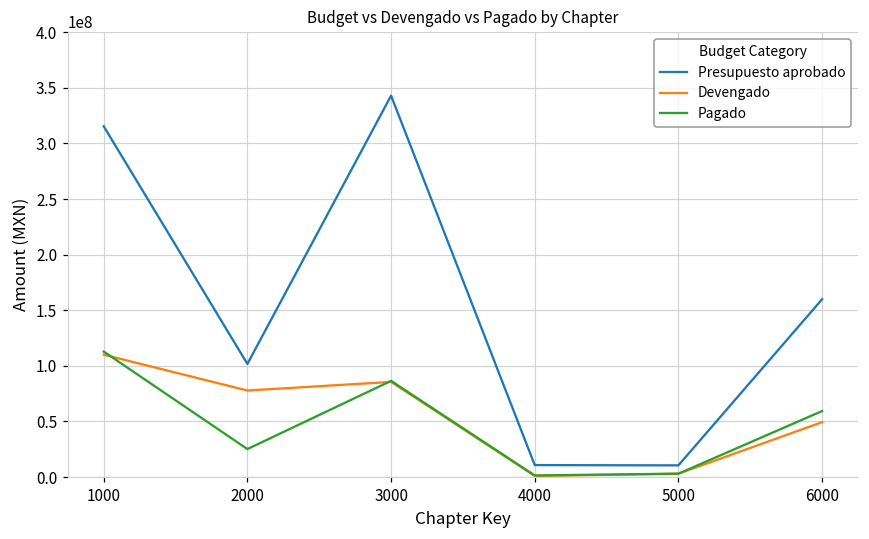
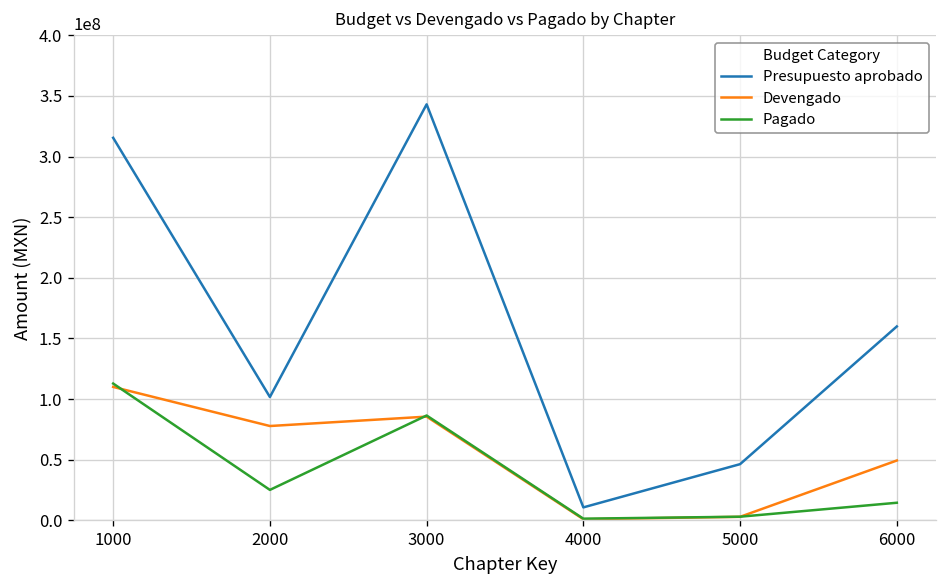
Presupuesto aprobado, 5000: 11000000 -> 46000000
Pagado, 6000: 59000000 -> 15000000
